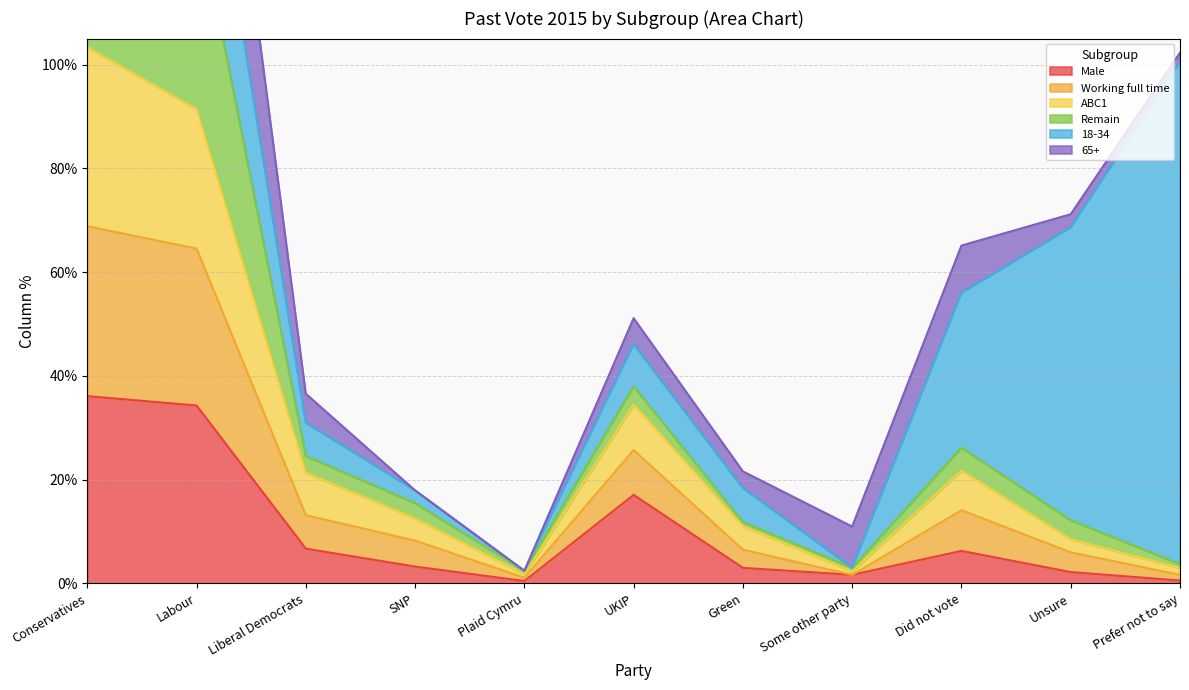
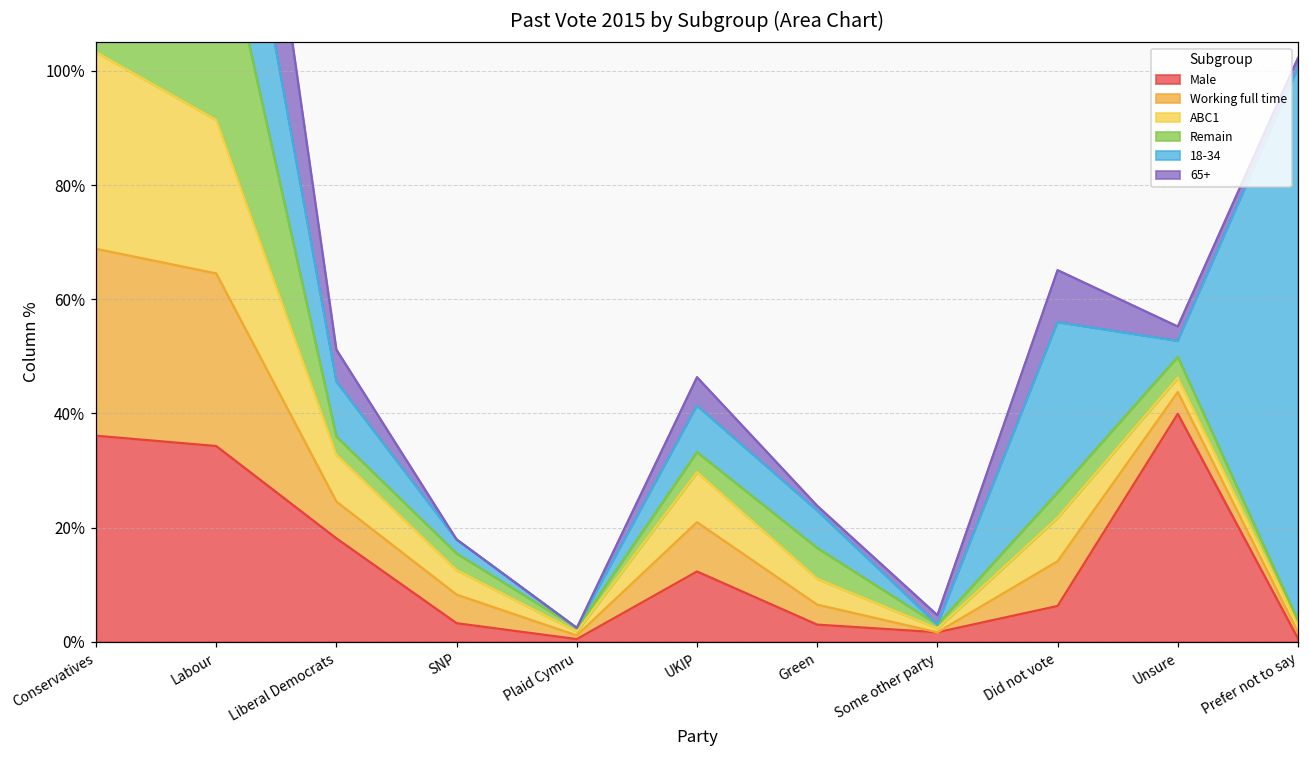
Male, Liberal Democrats: 7% -> 18%
18-34, Liberal Democrats: 6% -> 10%
Male, UKIP: 17% -> 12%
Remain, Green: 1% -> 5%
65+, Green: 3% -> 1%
65+, Some other party: 8% -> 2%
Male, Unsure: 2% -> 40%
18-34, Unsure: 56% -> 3%
